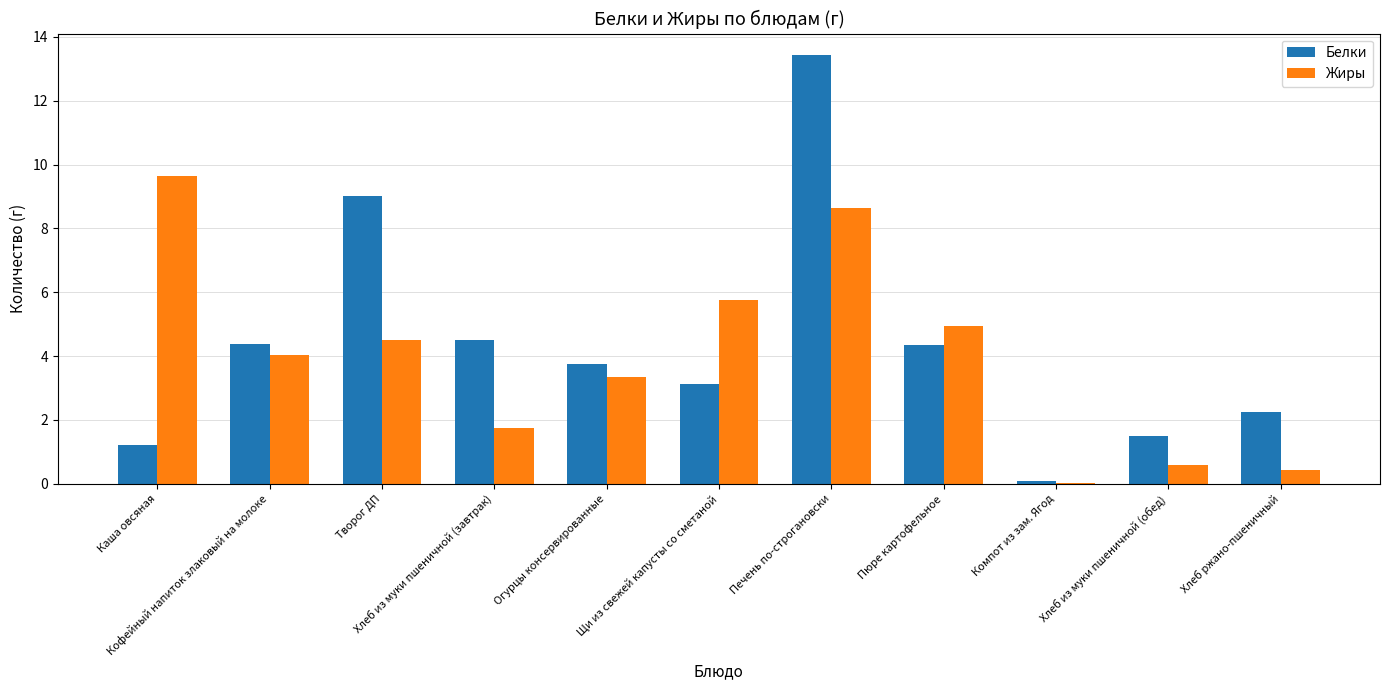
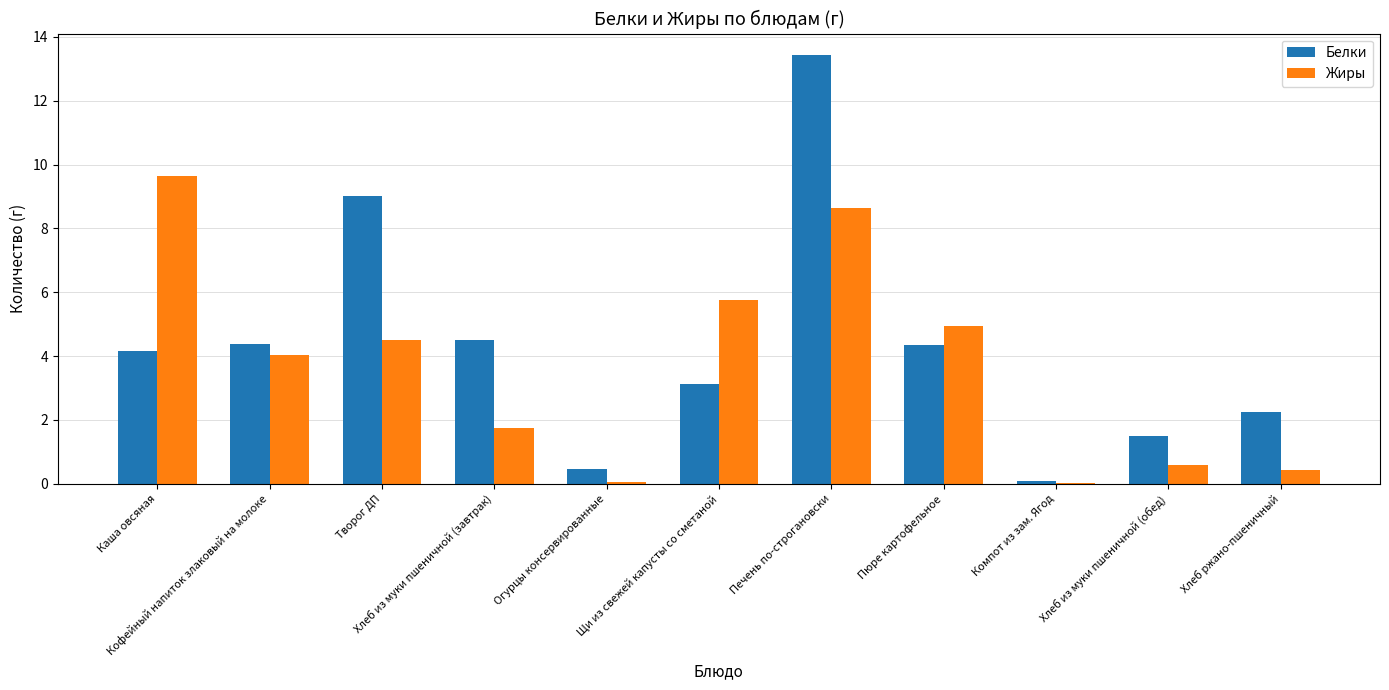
Белки, Каша овсяная: 1.2 -> 4.2
Белки, Огурцы консервированные: 3.8 -> 0.5
Жиры, Огурцы консервированные: 3.3 -> 0.1
